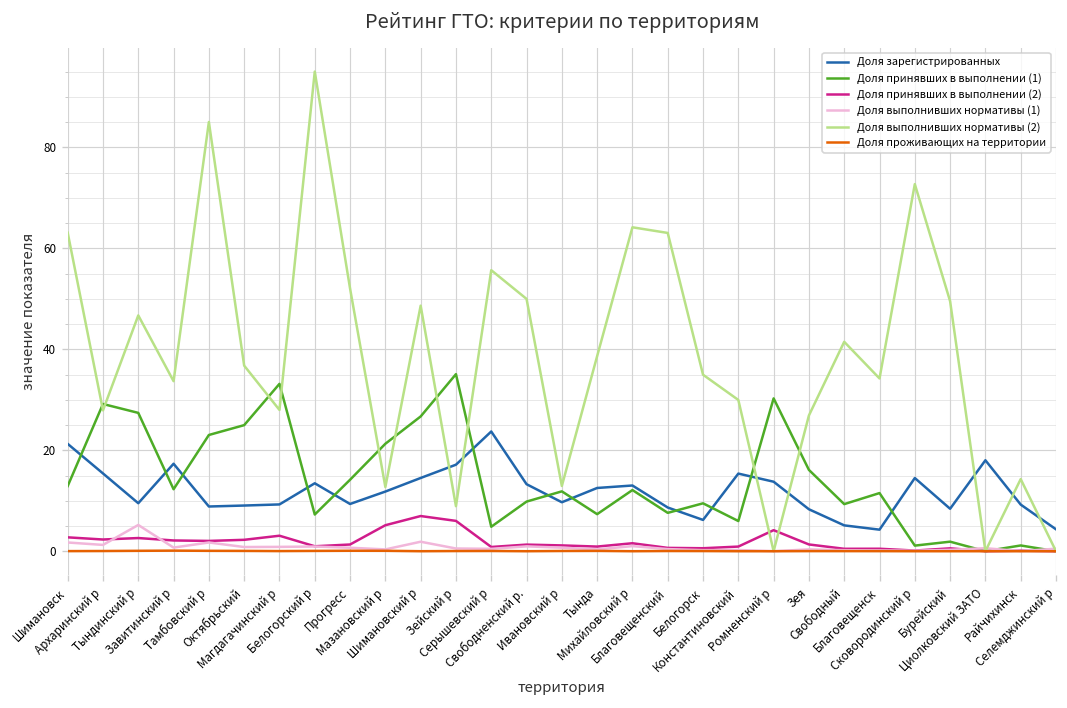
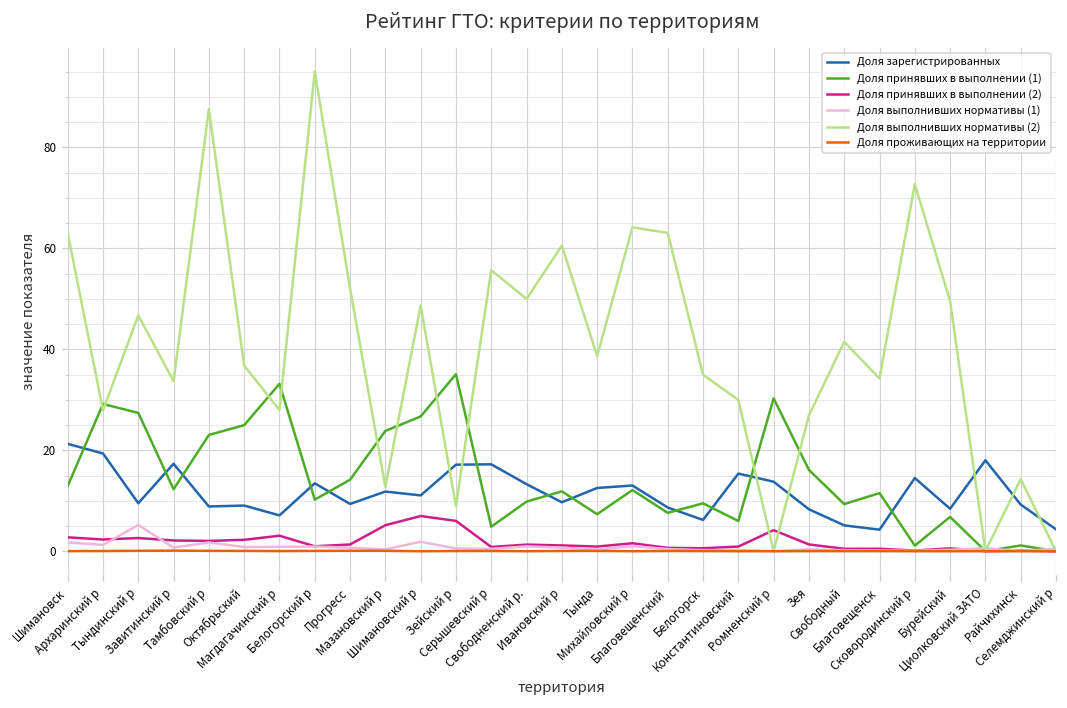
Доля зарегистрированных, Архаринский р: 15 -> 19
Доля выполнивших нормативы (2), Тамбовский р: 85 -> 88
Доля зарегистрированных, Магдагачинский р: 9 -> 7
Доля принявших в выполнении (1), Белогорский р: 7 -> 10
Доля принявших в выполнении (1), Мазановский р: 21 -> 24
Доля зарегистрированных, Шимановский р: 15 -> 11
Доля зарегистрированных, Серышевский р: 24 -> 17
Доля выполнивших нормативы (2), Ивановский р: 13 -> 61
Доля принявших в выполнении (1), Бурейский: 2 -> 7
